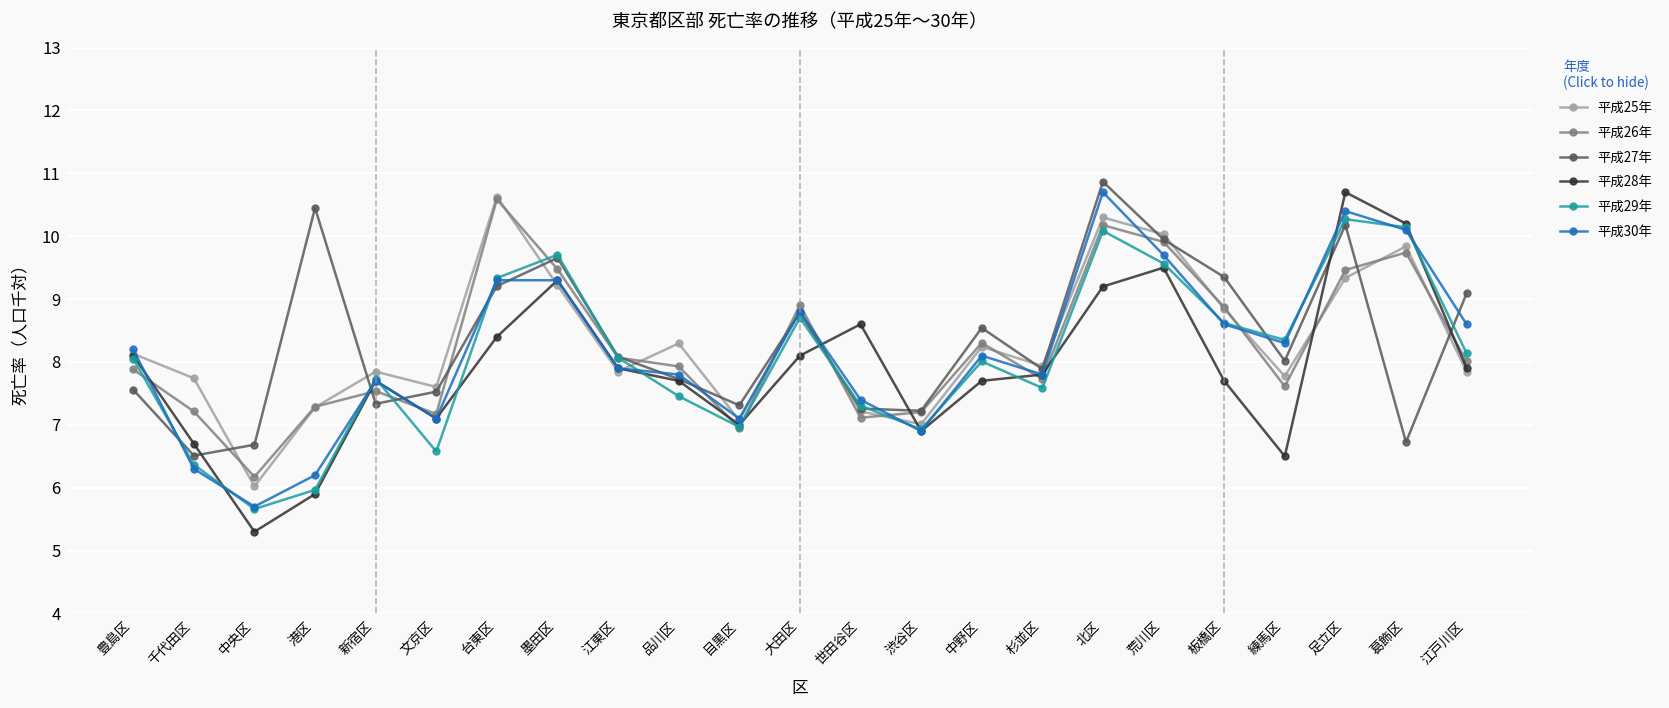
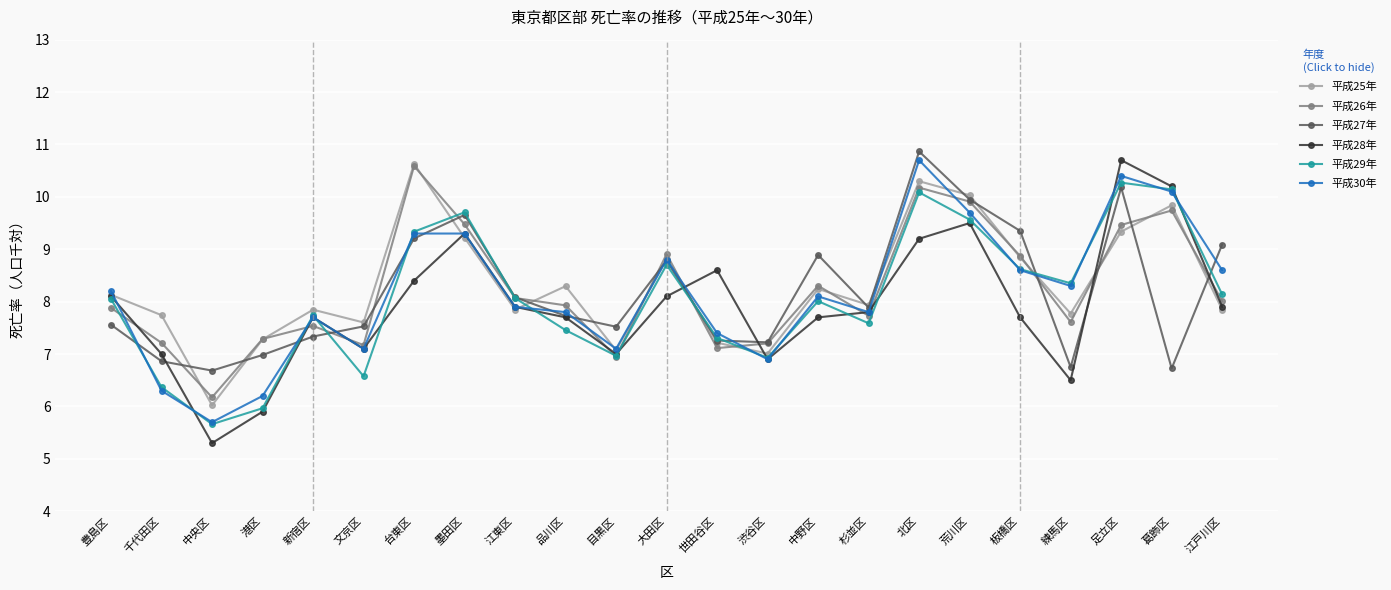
平成27年, 千代田区: 6.5 -> 6.9
平成28年, 千代田区: 6.7 -> 7.0
平成27年, 港区: 10.4 -> 7.0
平成27年, 目黒区: 7.3 -> 7.5
平成27年, 中野区: 8.5 -> 8.9
平成27年, 練馬区: 8.0 -> 6.7
